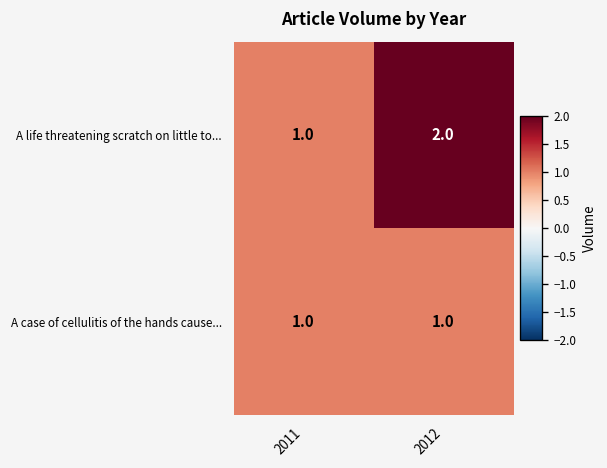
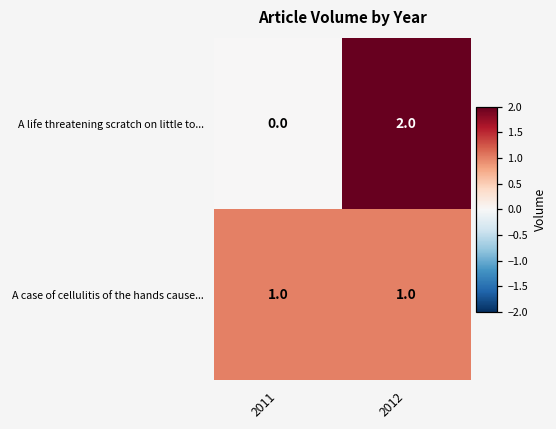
A life threatening scratch on little to..., 2011: 1.0 -> 0.0
